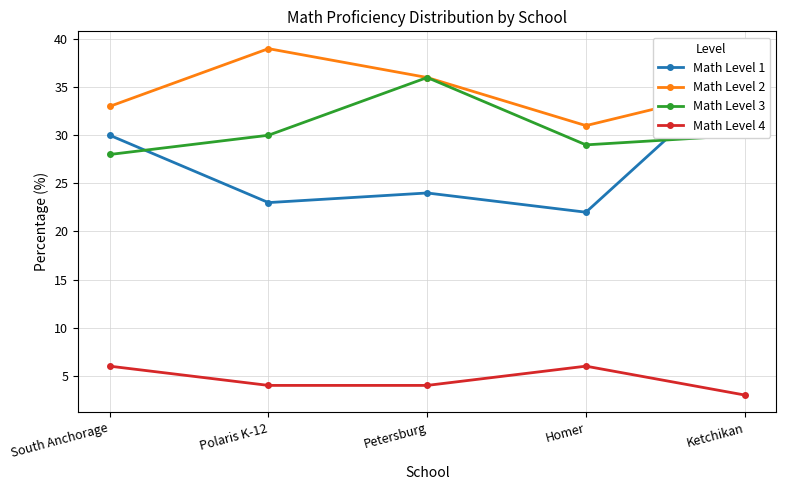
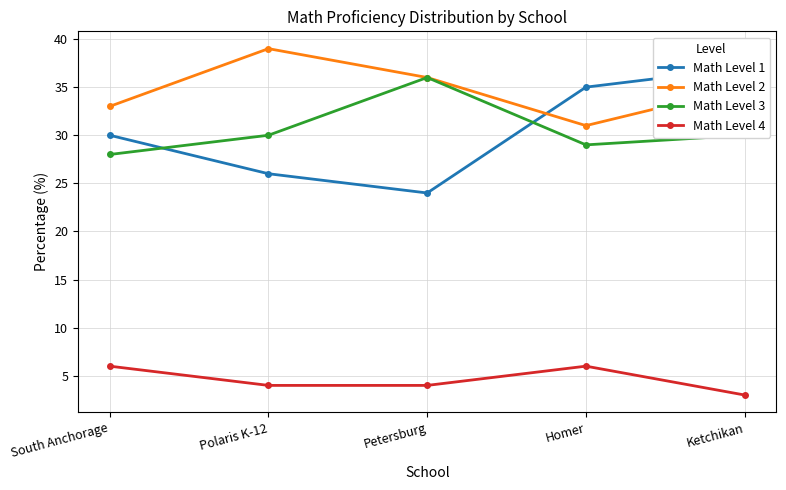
Math Level 1, Polaris K-12: 23 -> 26
Math Level 1, Homer: 22 -> 35
